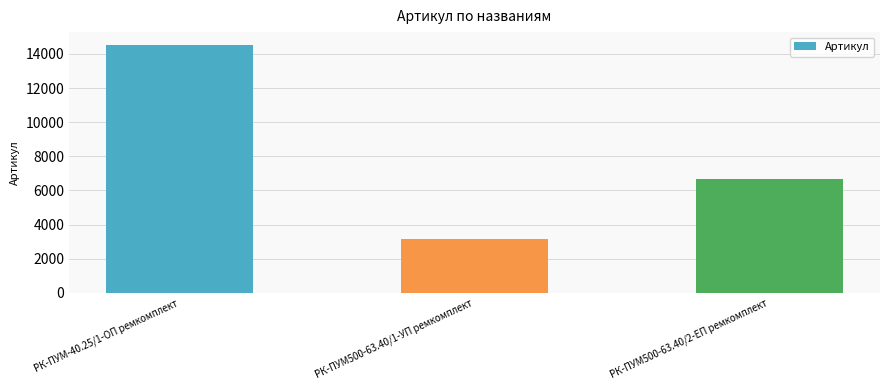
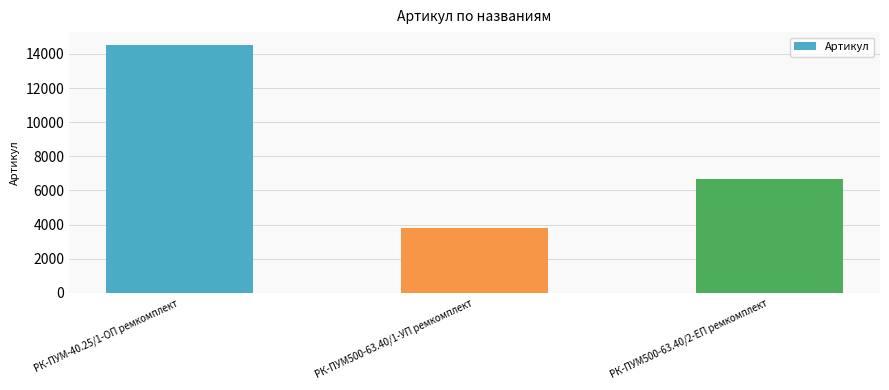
РК-ПУМ500-63.40/1-УП ремкомплект: 3200 -> 3800
